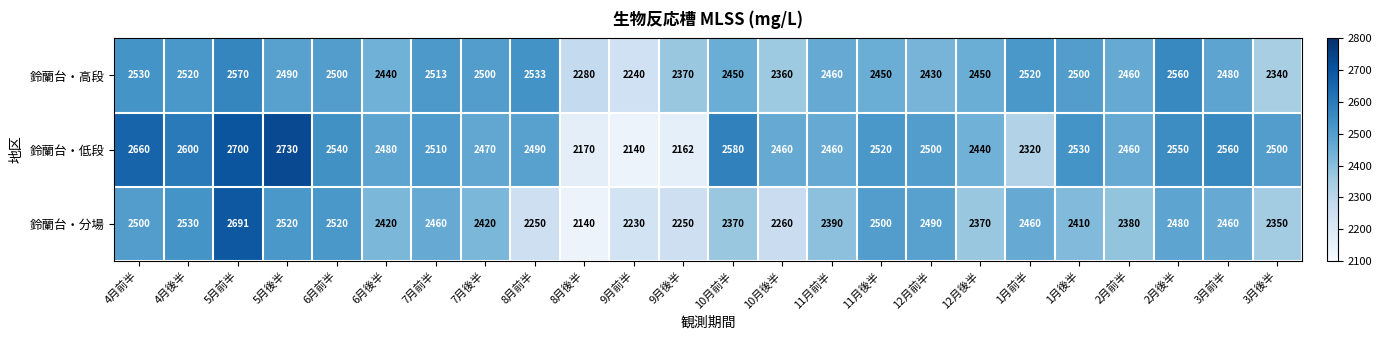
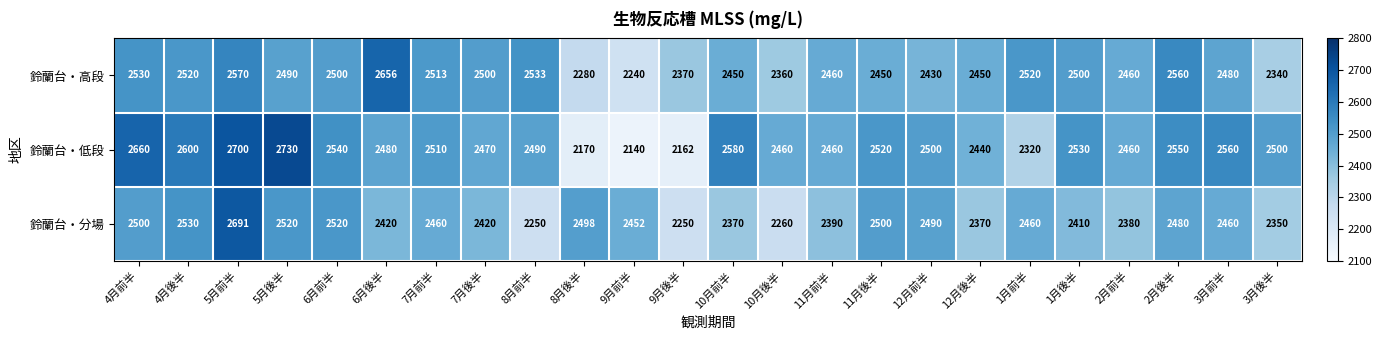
鈴蘭台・高段, 6月後半: 2440 -> 2656
鈴蘭台・分場, 8月後半: 2140 -> 2498
鈴蘭台・分場, 9月前半: 2230 -> 2452
